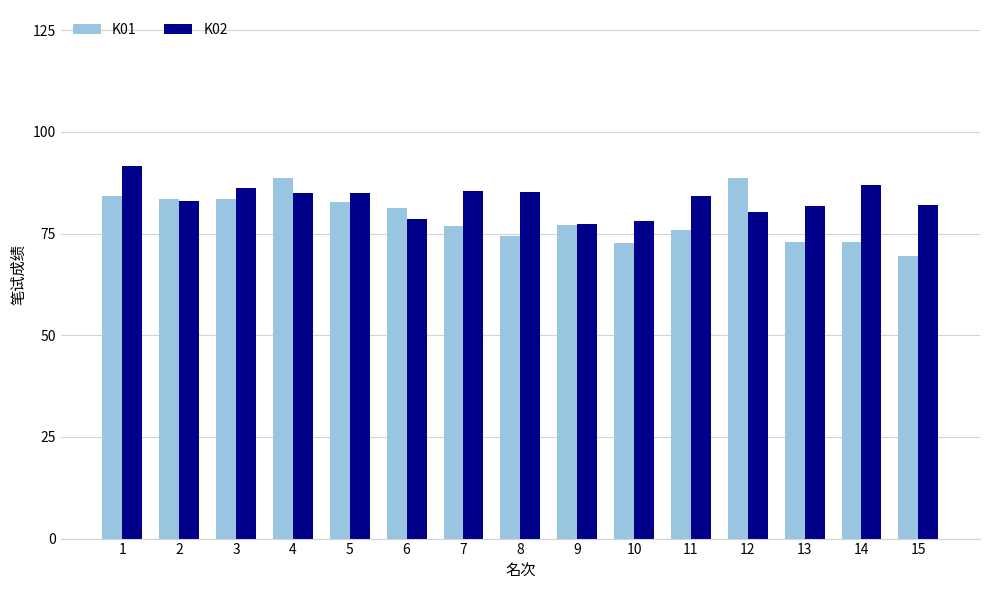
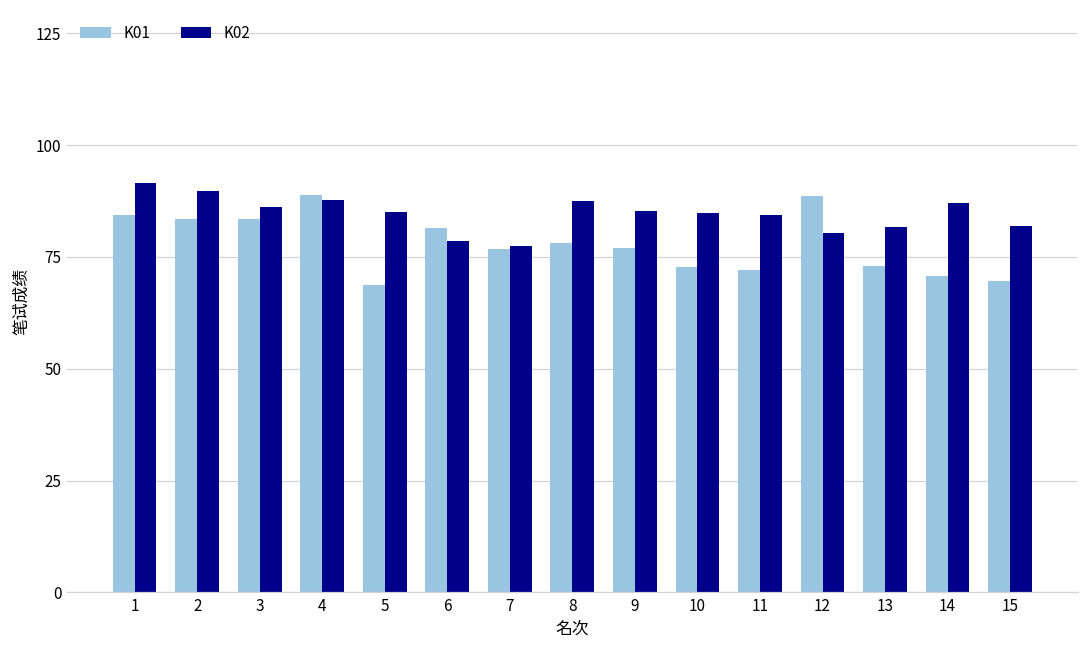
K02, 2: 83 -> 90
K02, 4: 85 -> 88
K01, 5: 83 -> 69
K02, 7: 85 -> 78
K01, 8: 75 -> 78
K02, 8: 85 -> 88
K02, 9: 77 -> 85
K02, 10: 78 -> 85
K01, 11: 76 -> 72
K01, 14: 73 -> 71
